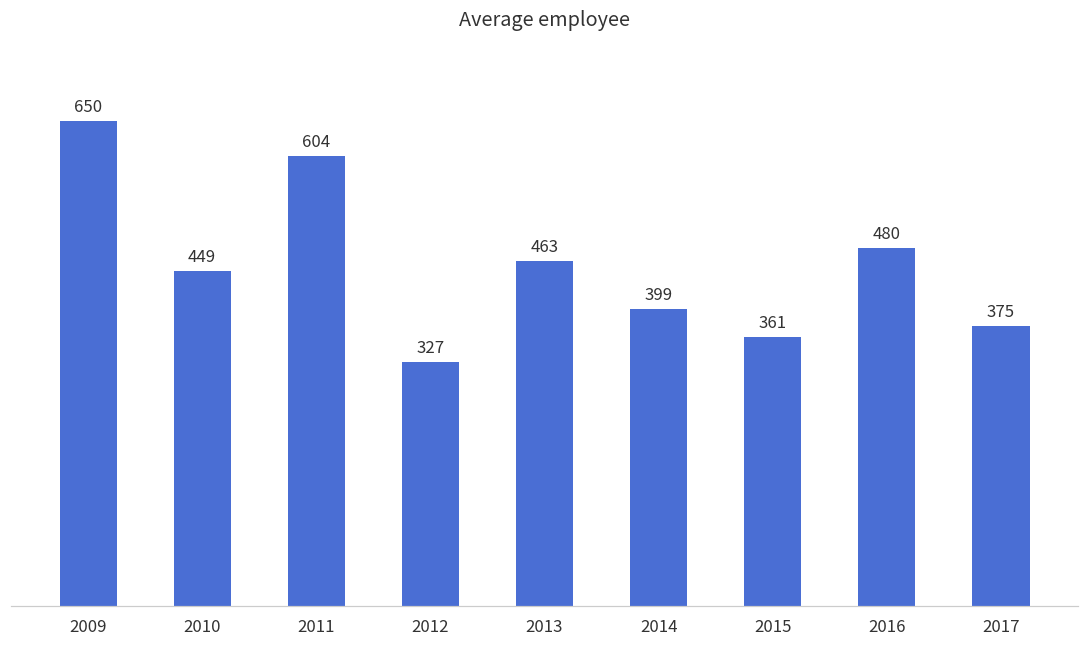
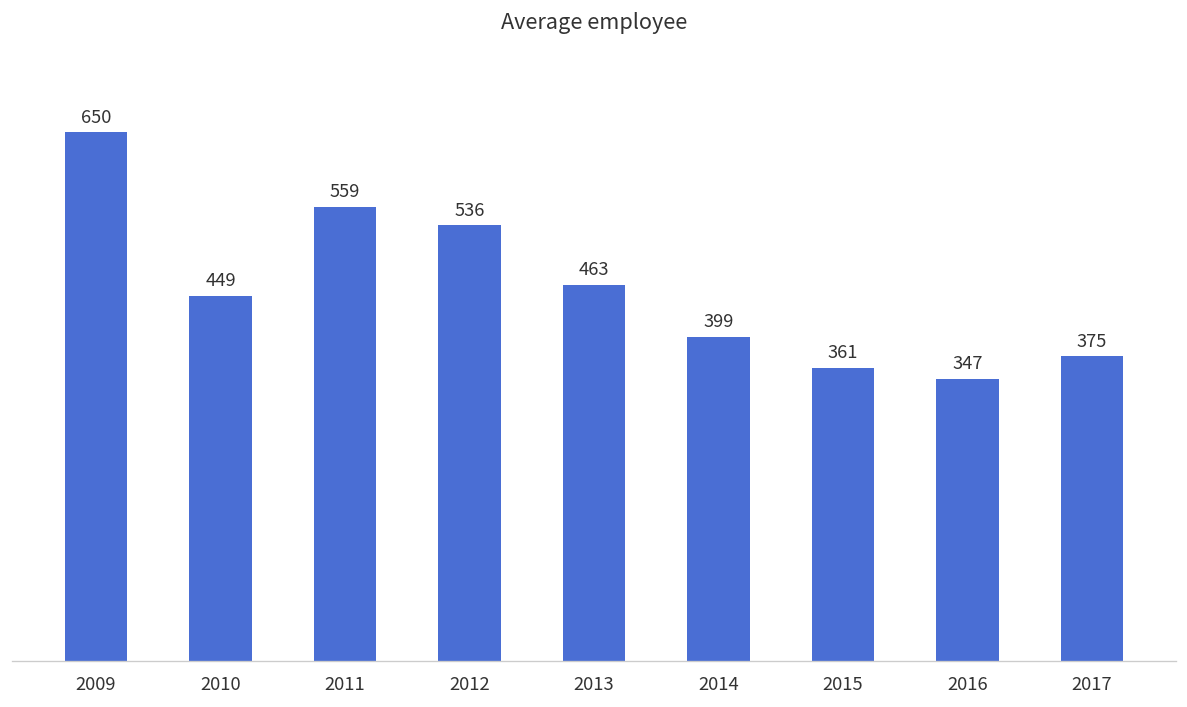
2011: 604 -> 559
2012: 327 -> 536
2016: 480 -> 347
